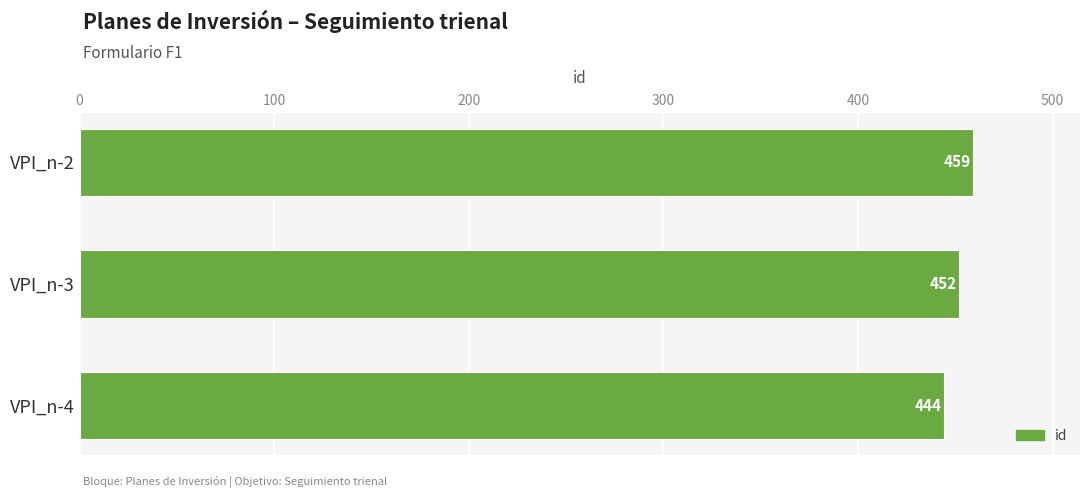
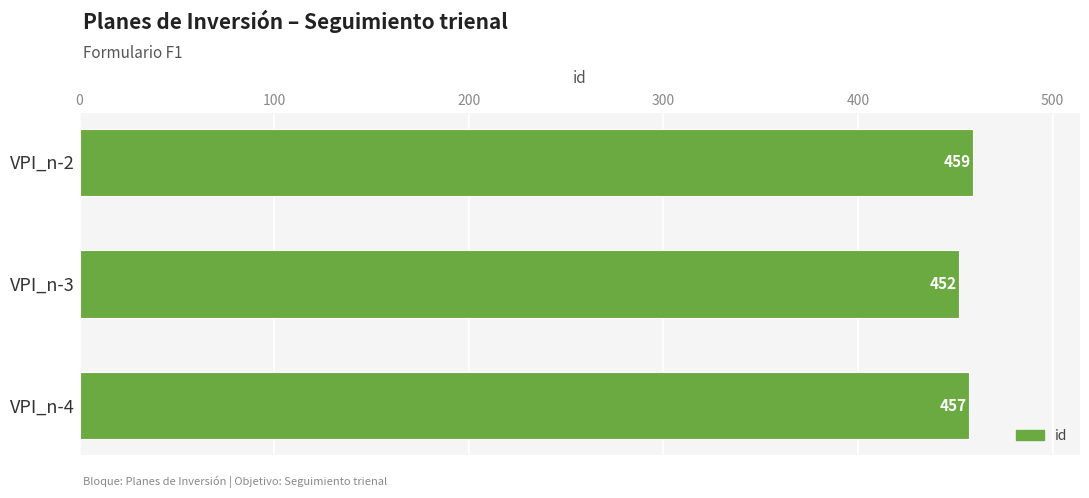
VPI_n-4: 444 -> 457
